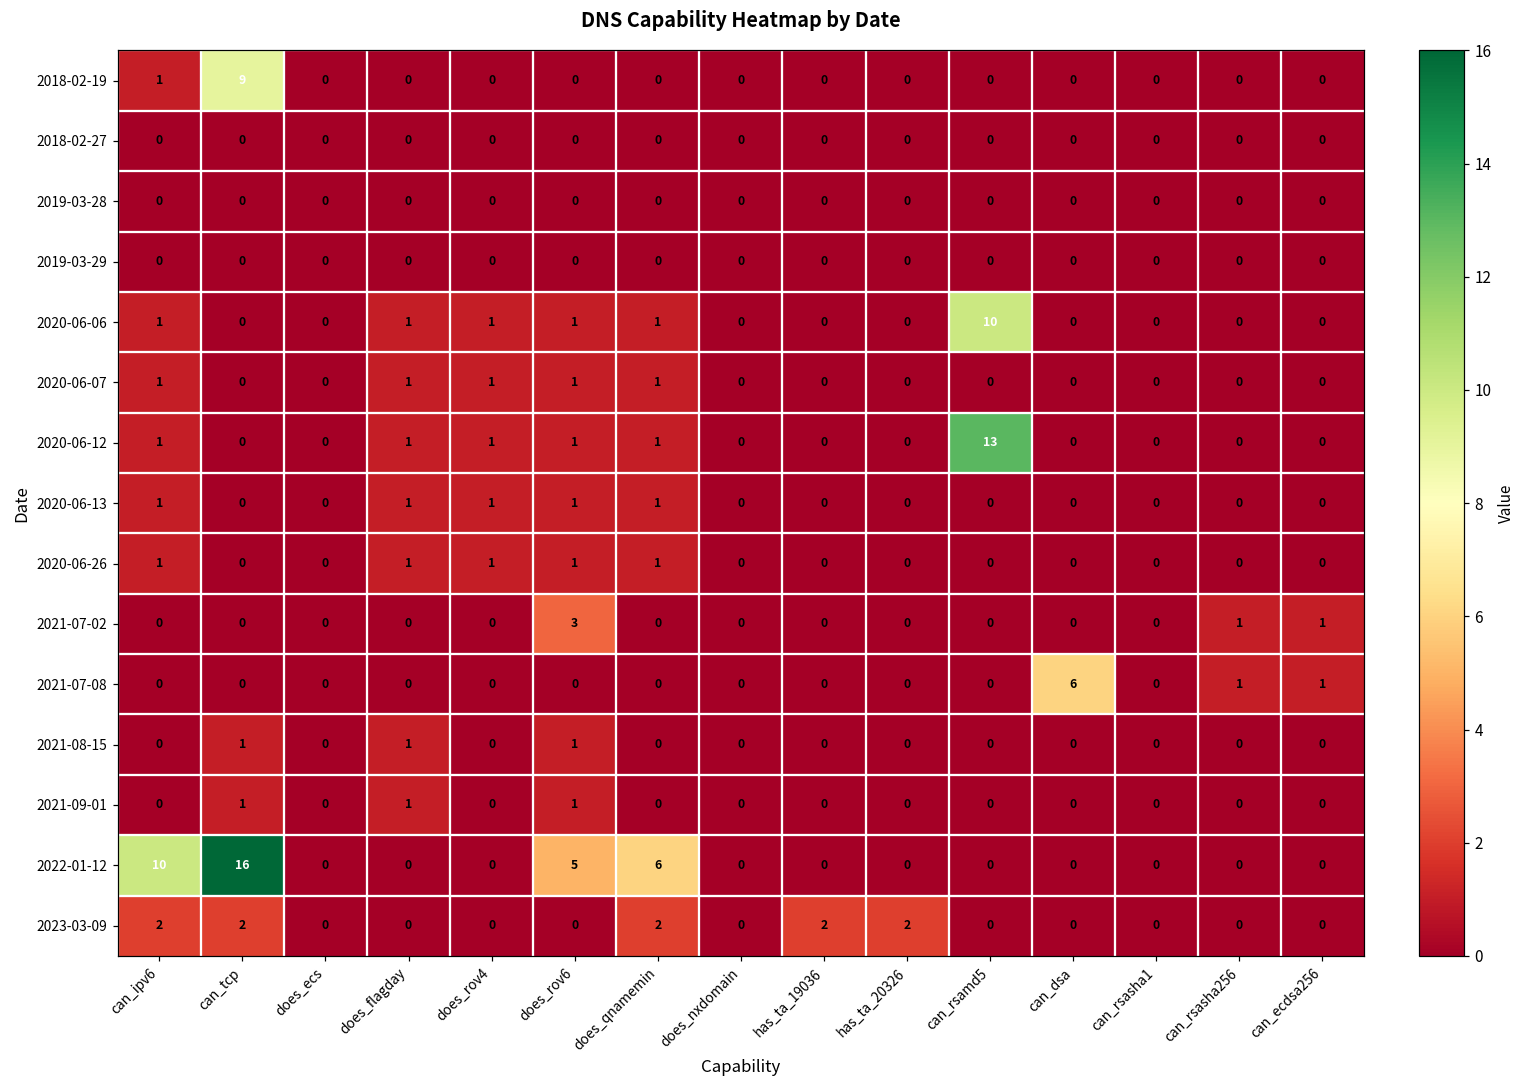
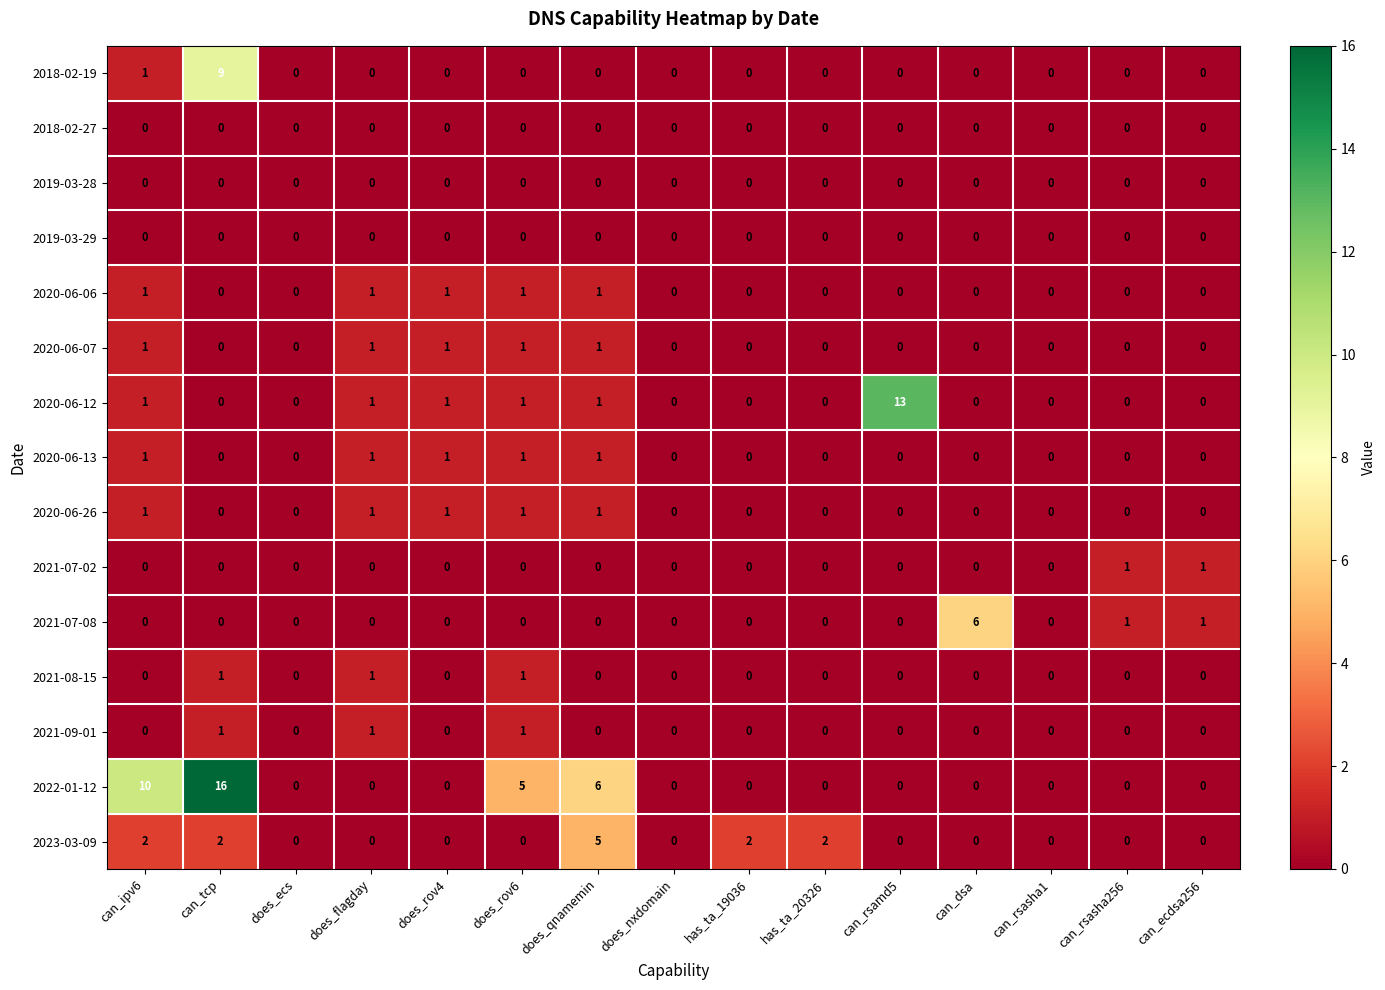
2020-06-06, can_rsamd5: 10 -> 0
2021-07-02, does_rov6: 3 -> 0
2023-03-09, does_qnamemin: 2 -> 5
